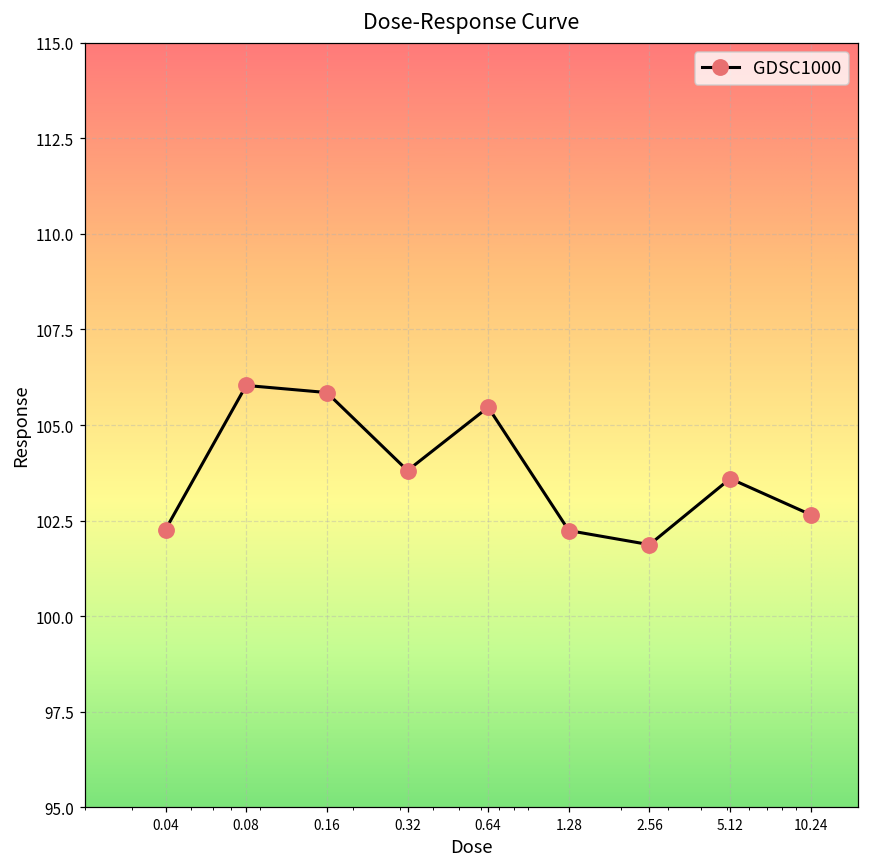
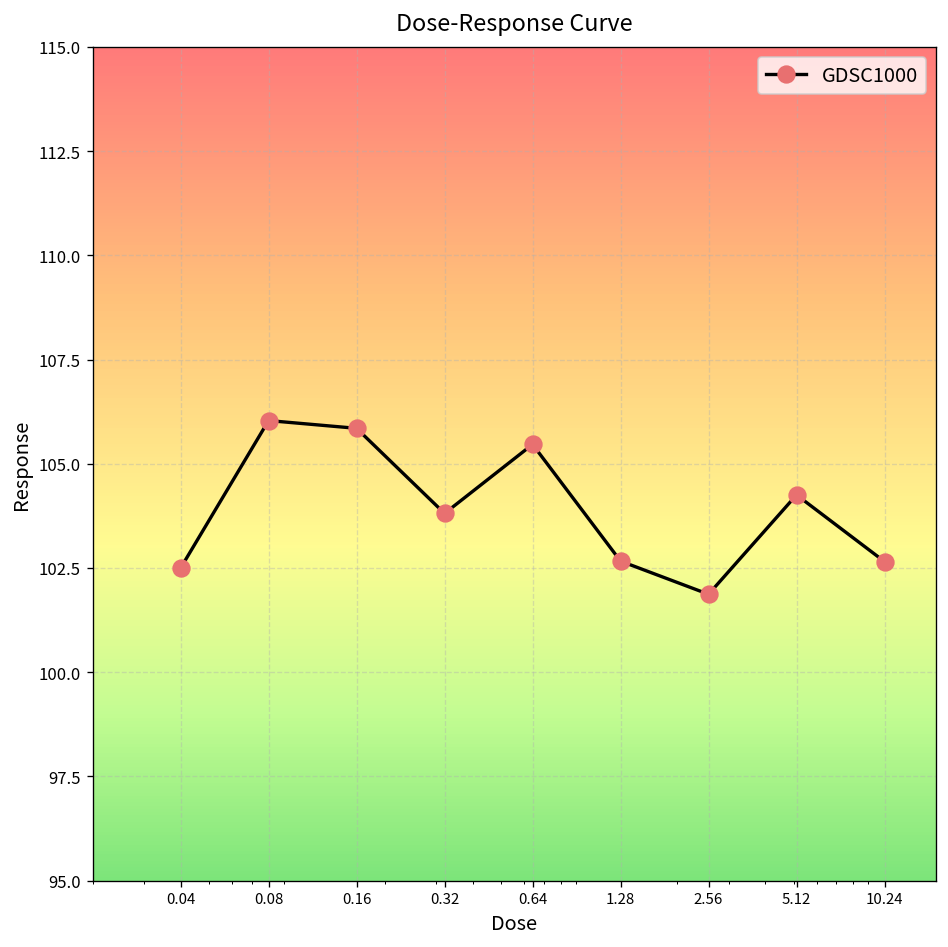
0.04: 102.3 -> 102.5
1.28: 102.2 -> 102.7
5.12: 103.6 -> 104.3
